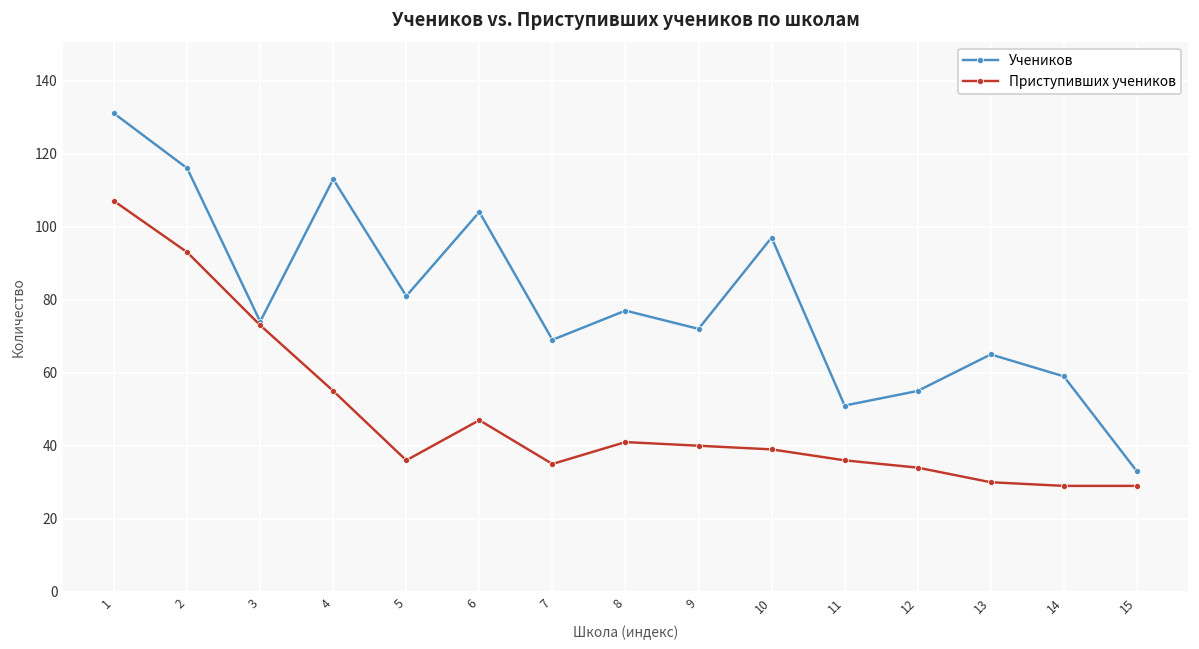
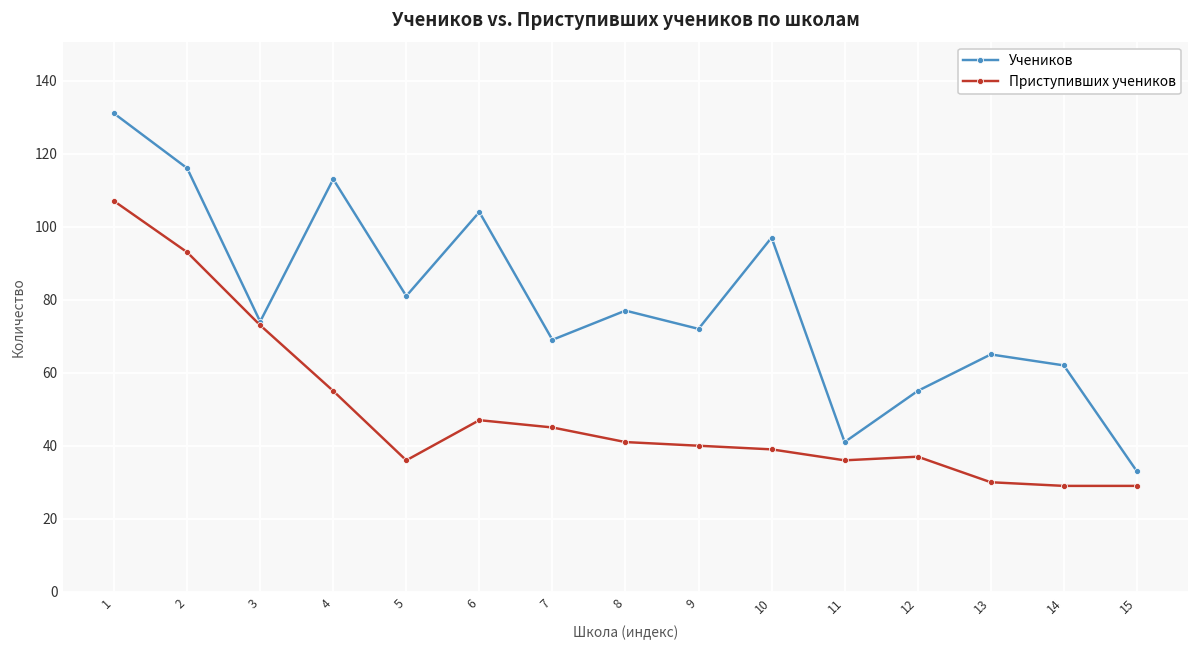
Приступивших учеников, 7: 35 -> 45
Учеников, 11: 51 -> 41
Приступивших учеников, 12: 34 -> 37
Учеников, 14: 59 -> 62
